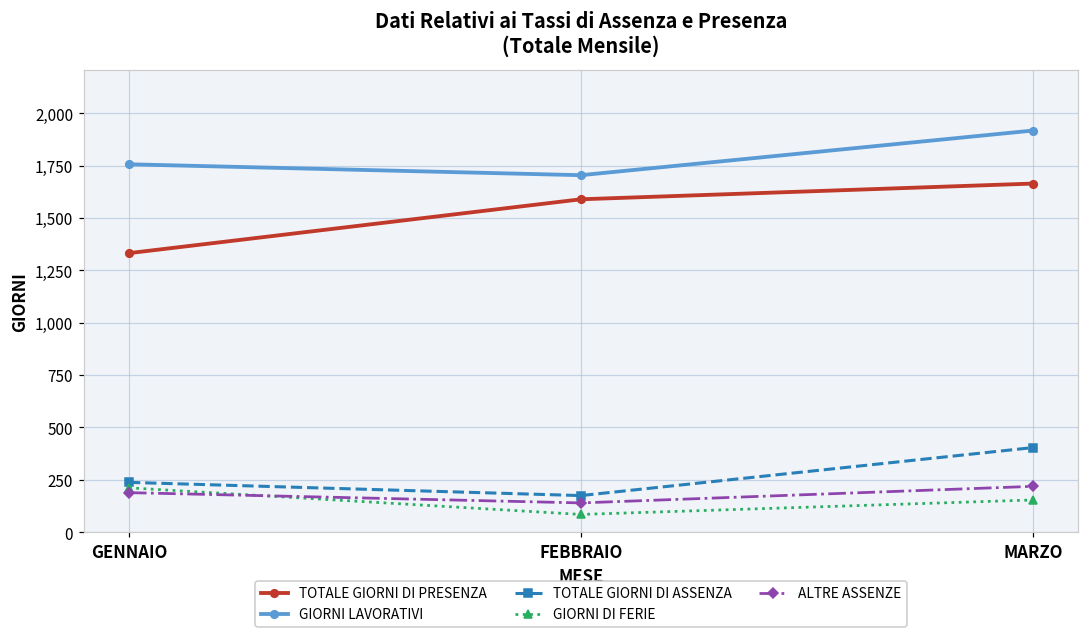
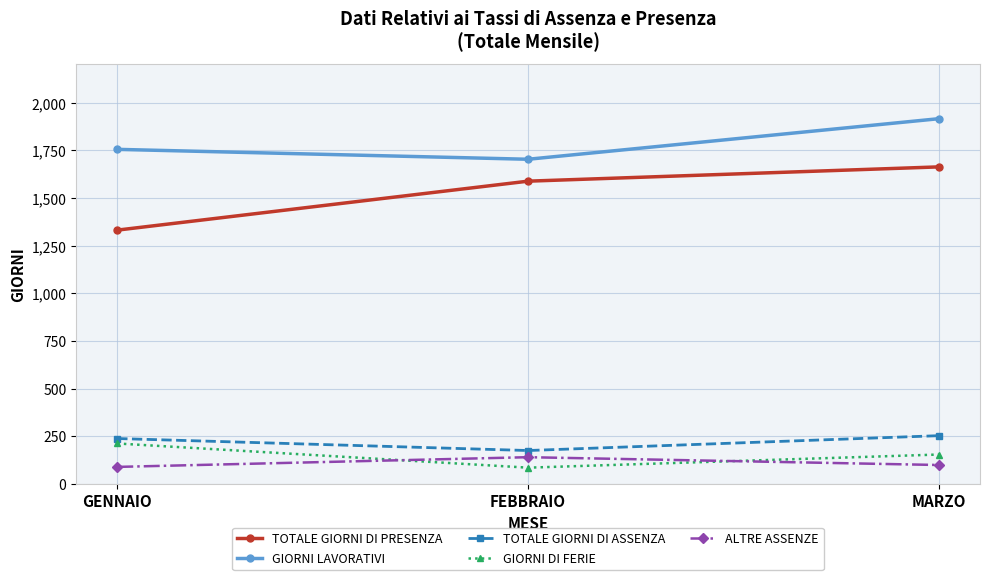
ALTRE ASSENZE, GENNAIO: 190 -> 90
TOTALE GIORNI DI ASSENZA, MARZO: 400 -> 250
ALTRE ASSENZE, MARZO: 220 -> 100
